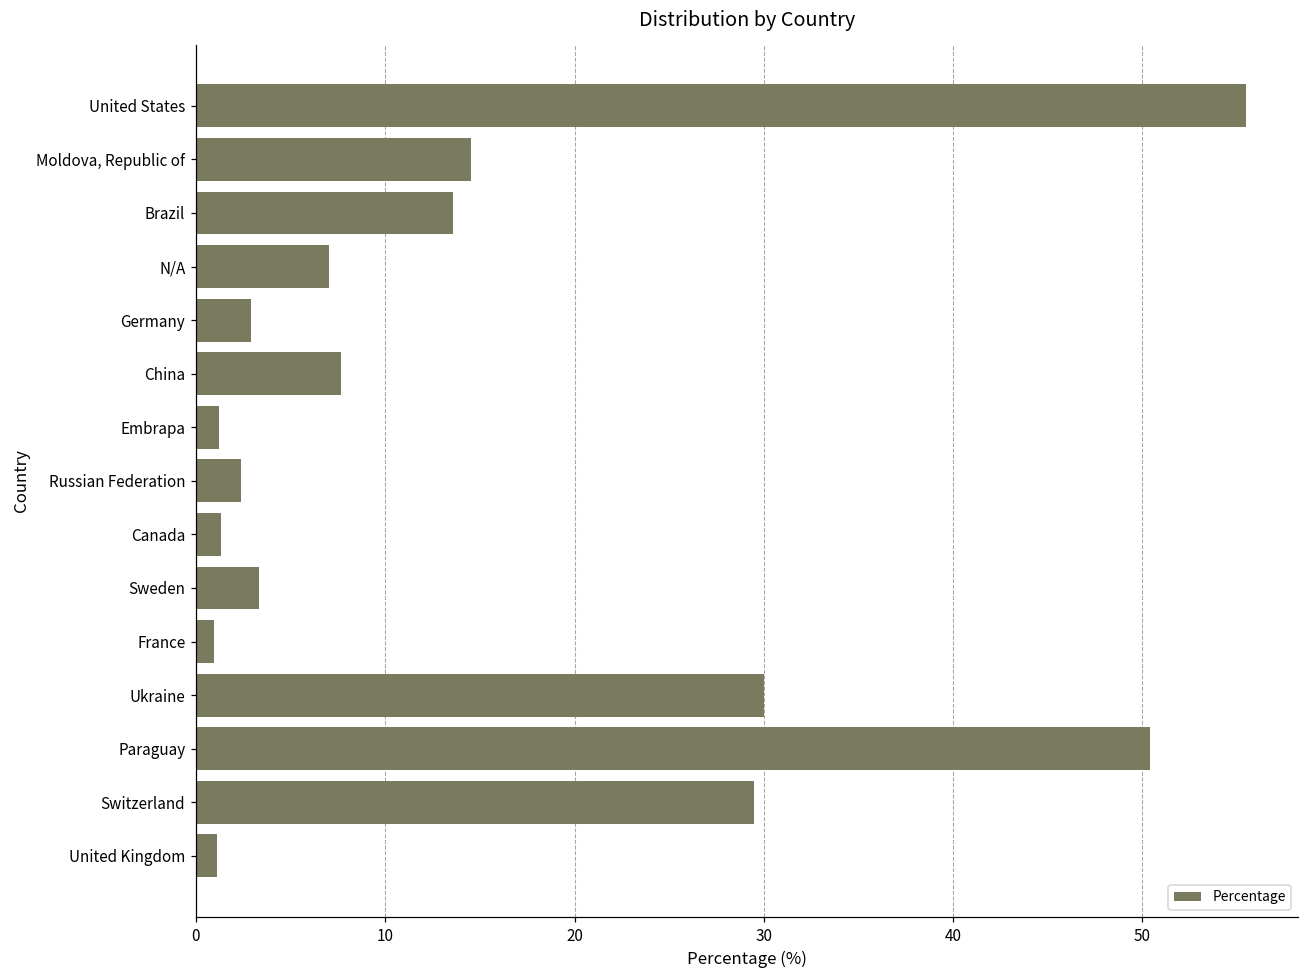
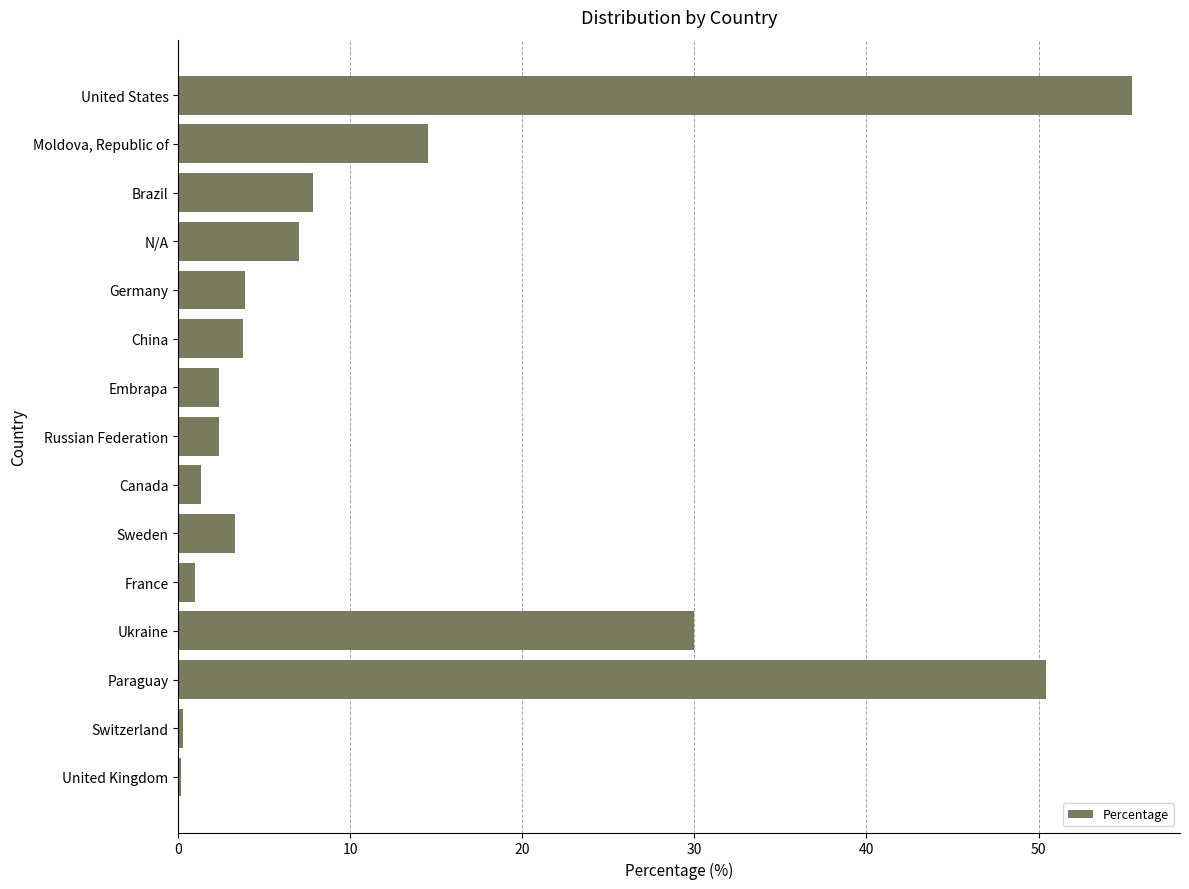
Brazil: 13.6 -> 7.8
Germany: 2.9 -> 3.9
China: 7.7 -> 3.8
Embrapa: 1.2 -> 2.4
Switzerland: 29.5 -> 0.3
United Kingdom: 1.1 -> 0.1
